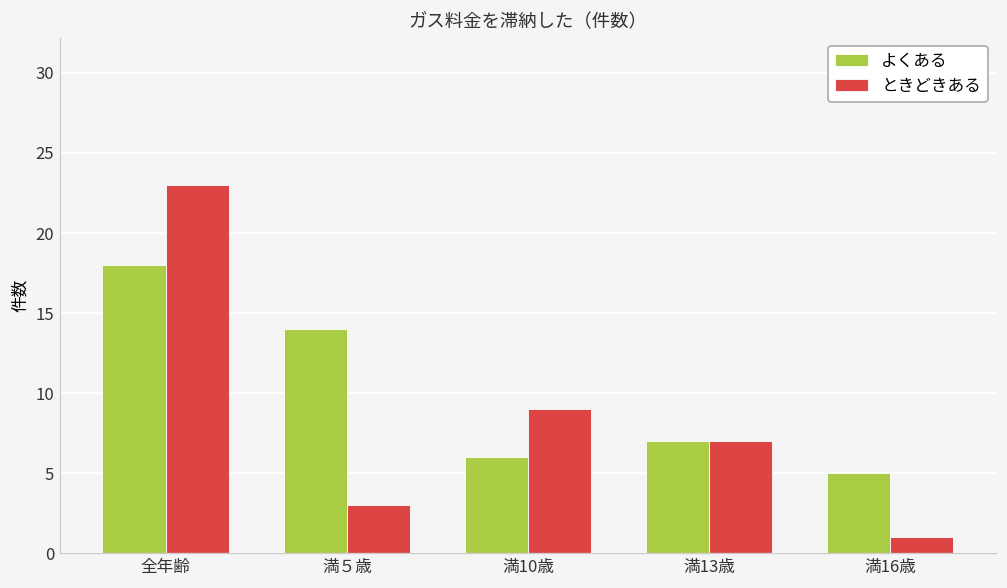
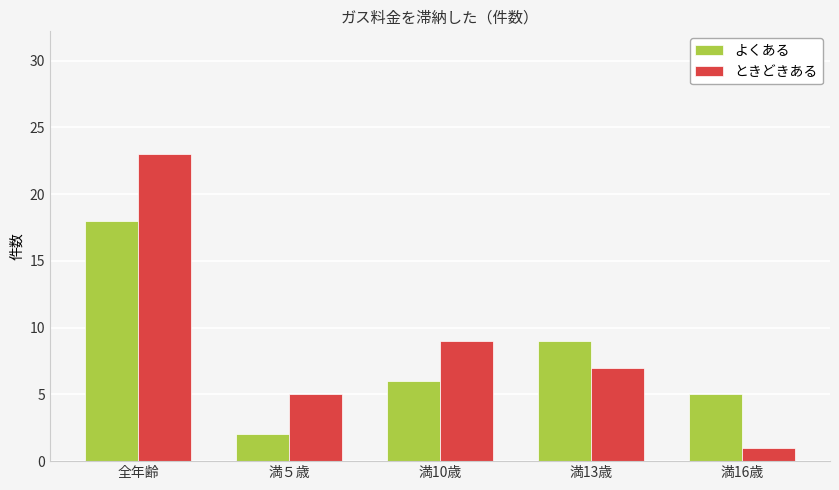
よくある, 満５歳: 14 -> 2
ときどきある, 満５歳: 3 -> 5
よくある, 満13歳: 7 -> 9
